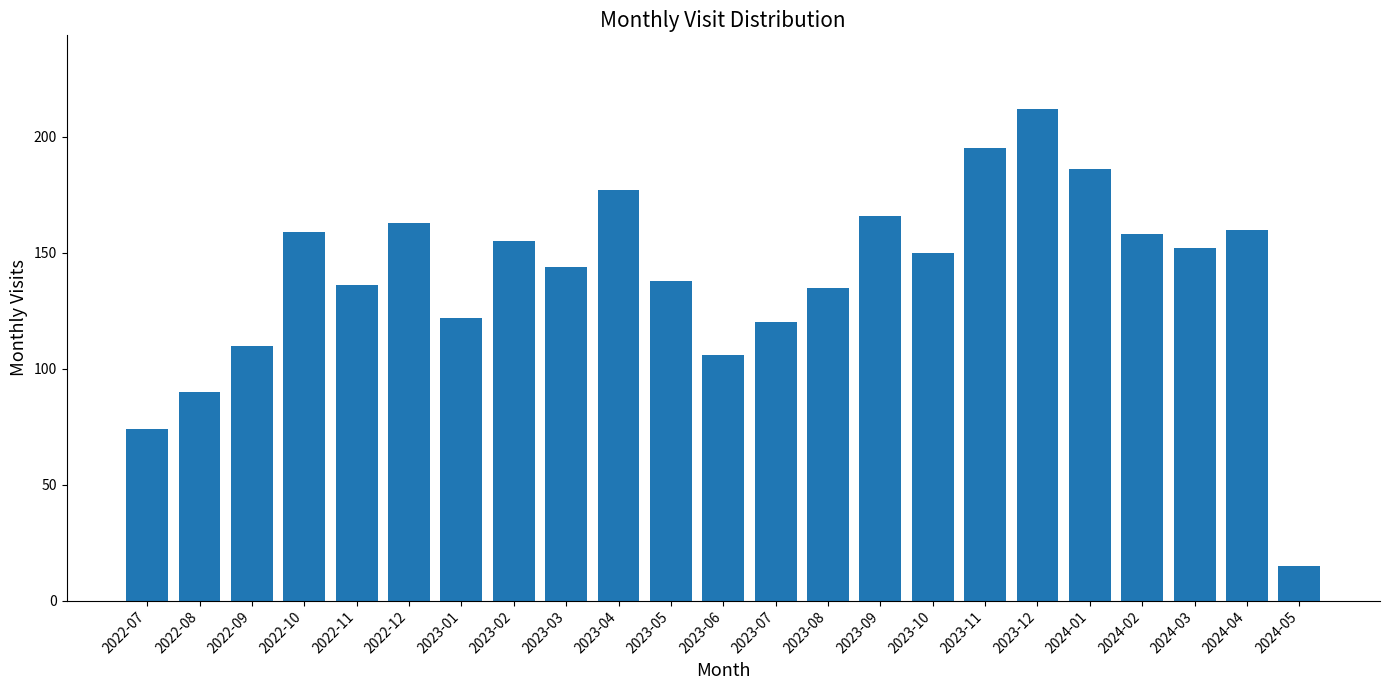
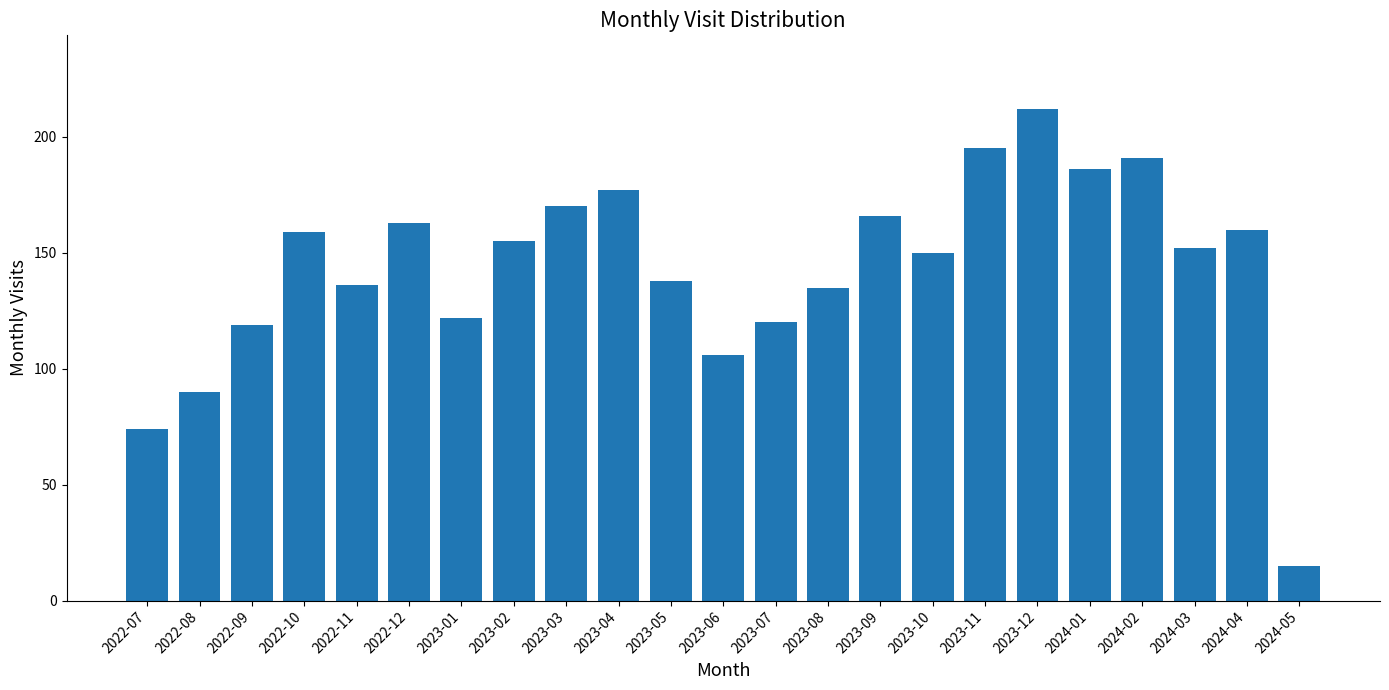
2022-09: 110 -> 119
2023-03: 144 -> 170
2024-02: 158 -> 191
